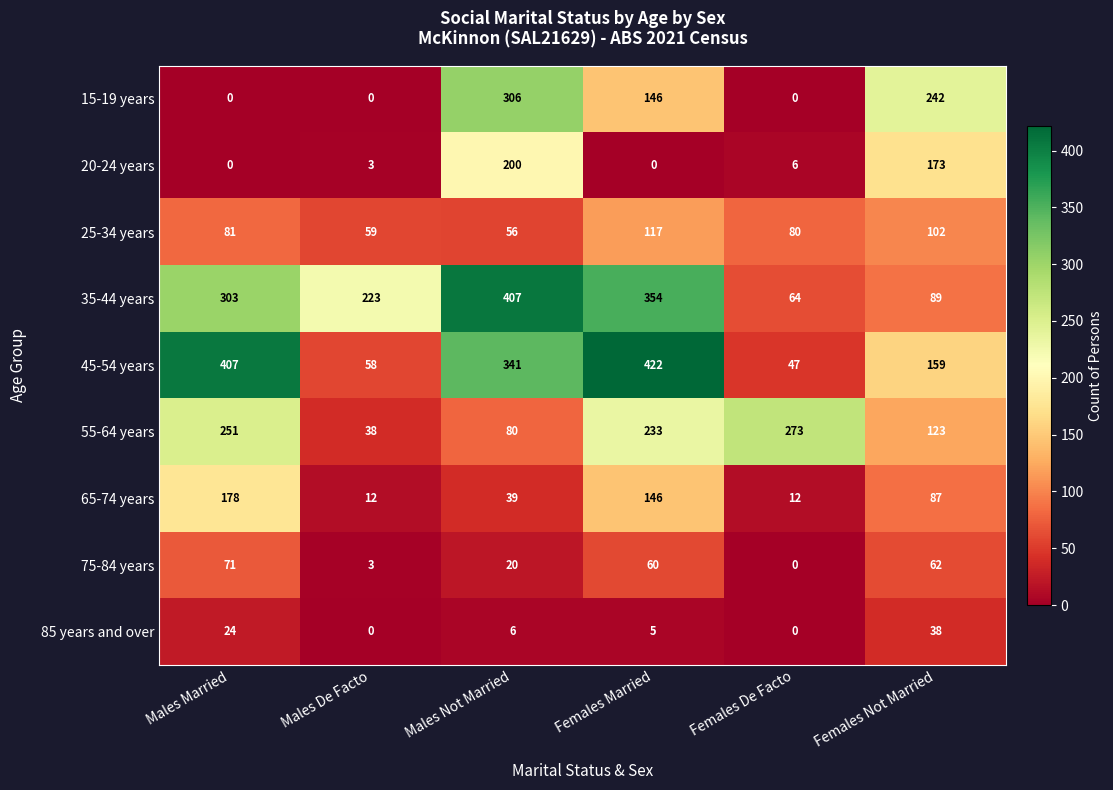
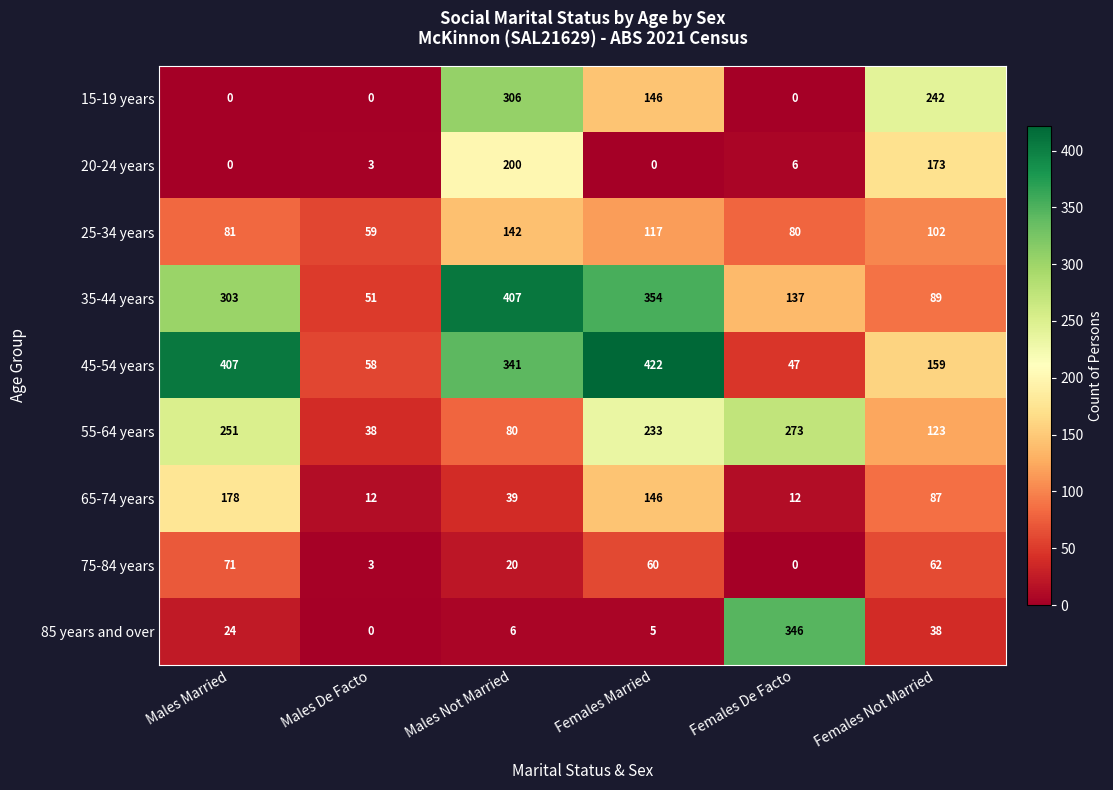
25-34 years, Males Not Married: 56 -> 142
35-44 years, Males De Facto: 223 -> 51
35-44 years, Females De Facto: 64 -> 137
85 years and over, Females De Facto: 0 -> 346
